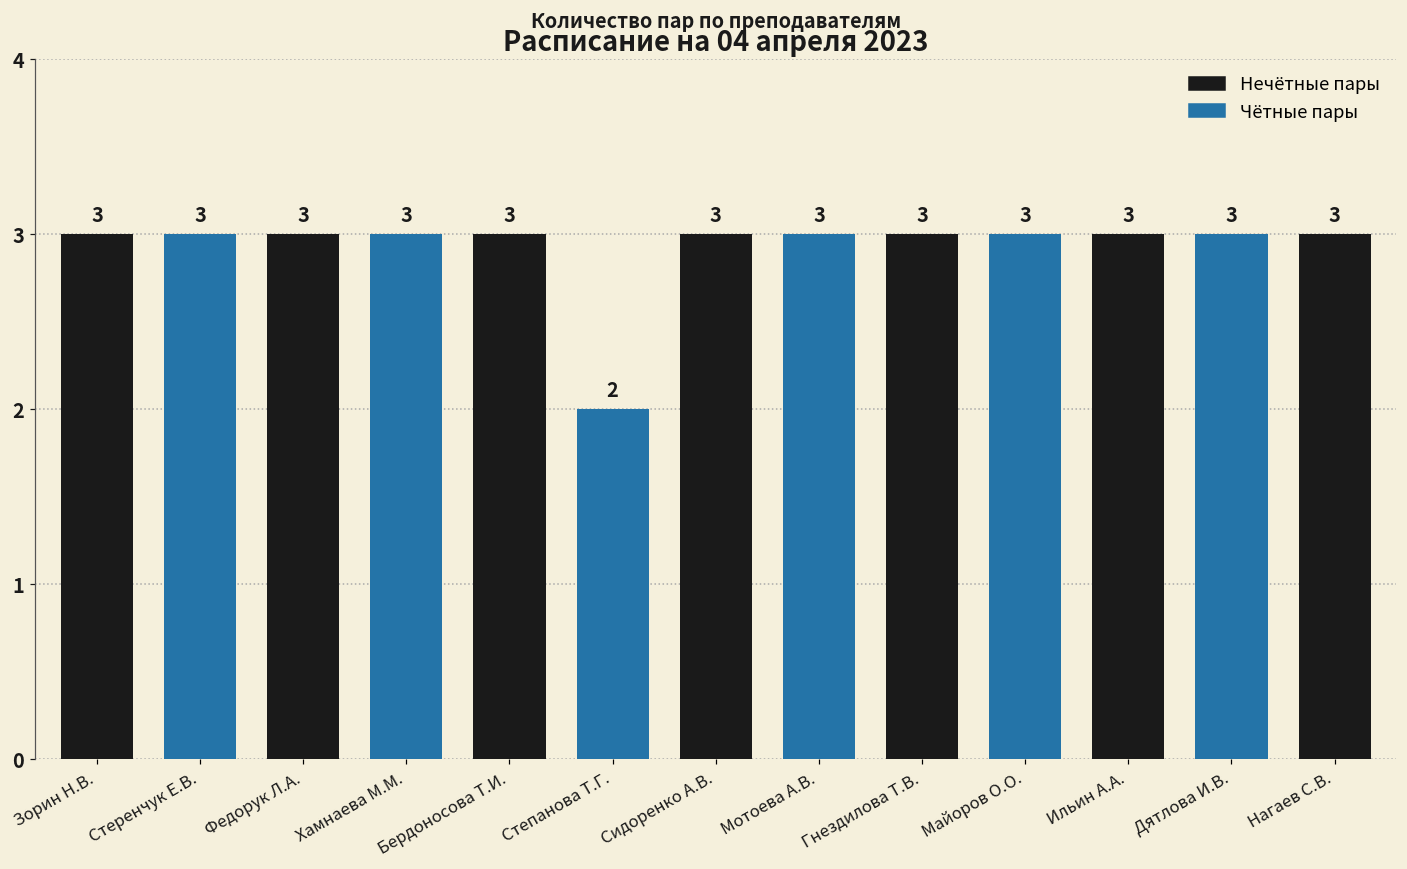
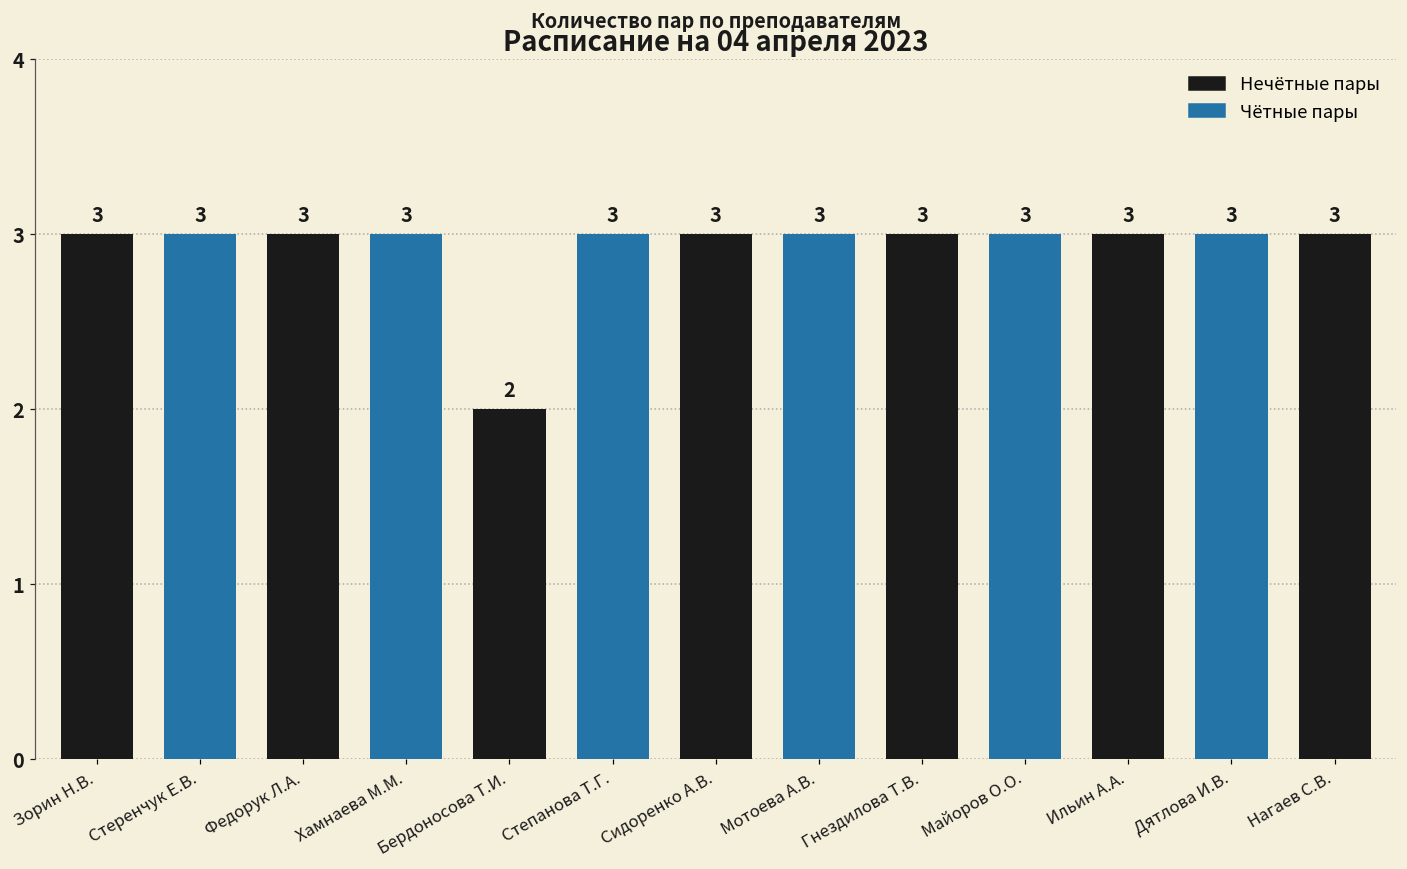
Бердоносова Т.И.: 3 -> 2
Степанова Т.Г.: 2 -> 3
